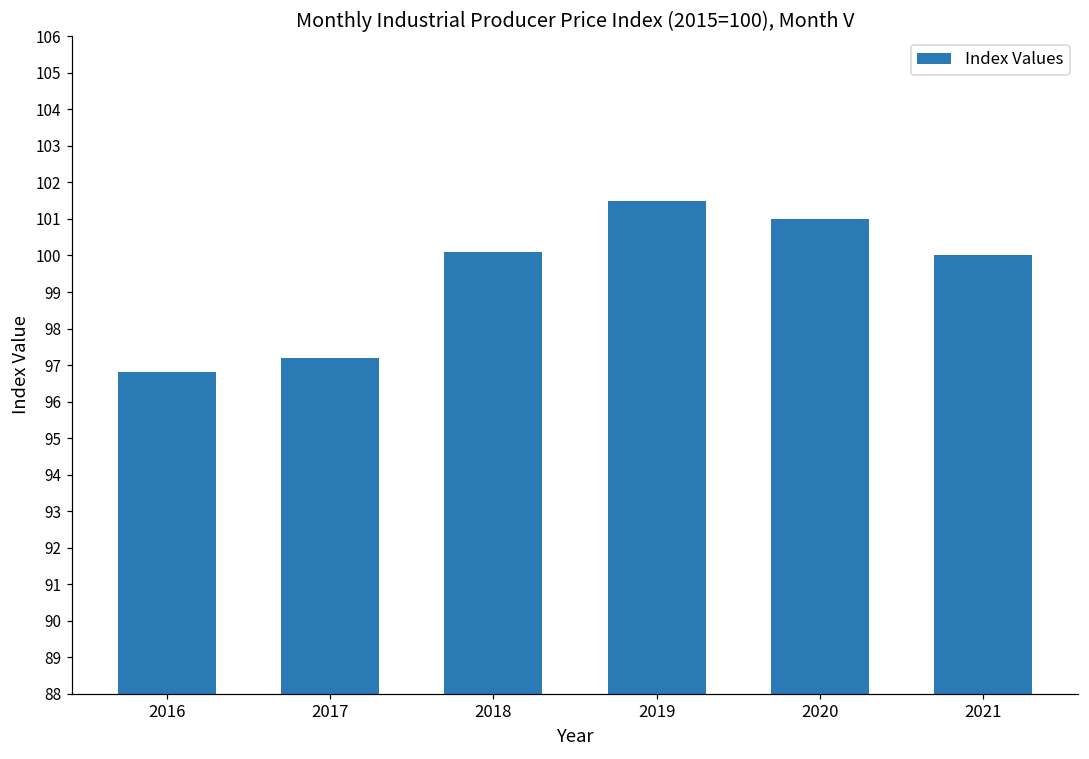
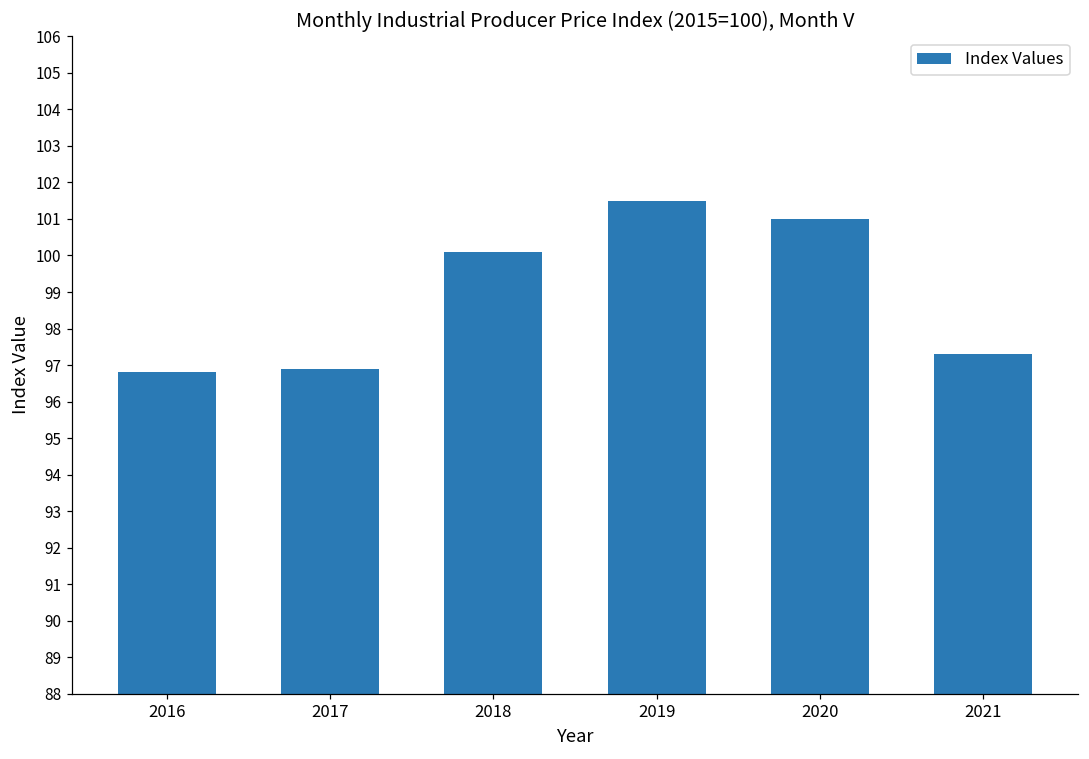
2017: 97.2 -> 96.9
2021: 100.0 -> 97.3
